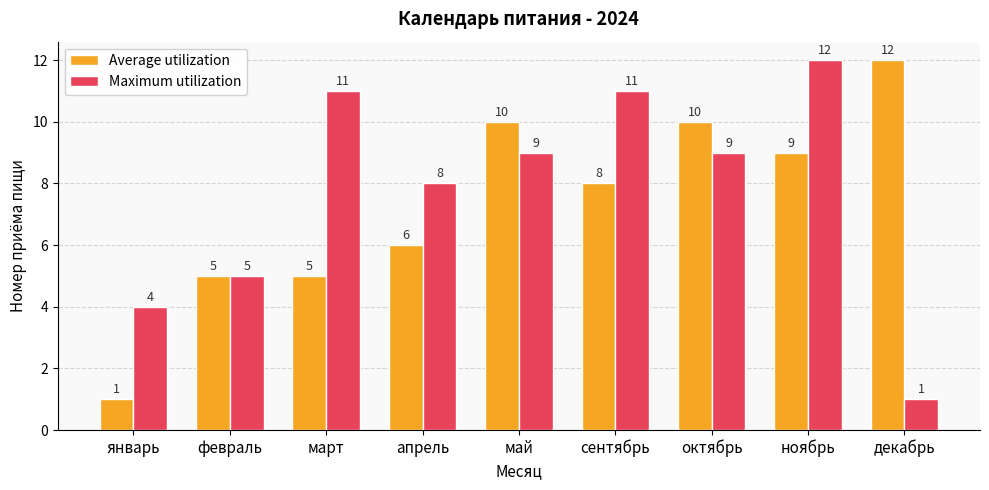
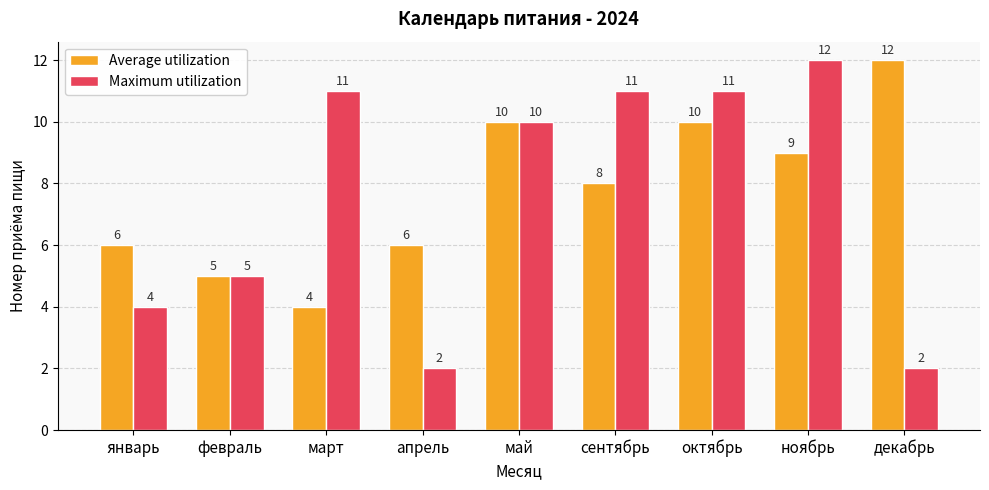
Average utilization, январь: 1 -> 6
Average utilization, март: 5 -> 4
Maximum utilization, апрель: 8 -> 2
Maximum utilization, май: 9 -> 10
Maximum utilization, октябрь: 9 -> 11
Maximum utilization, декабрь: 1 -> 2
